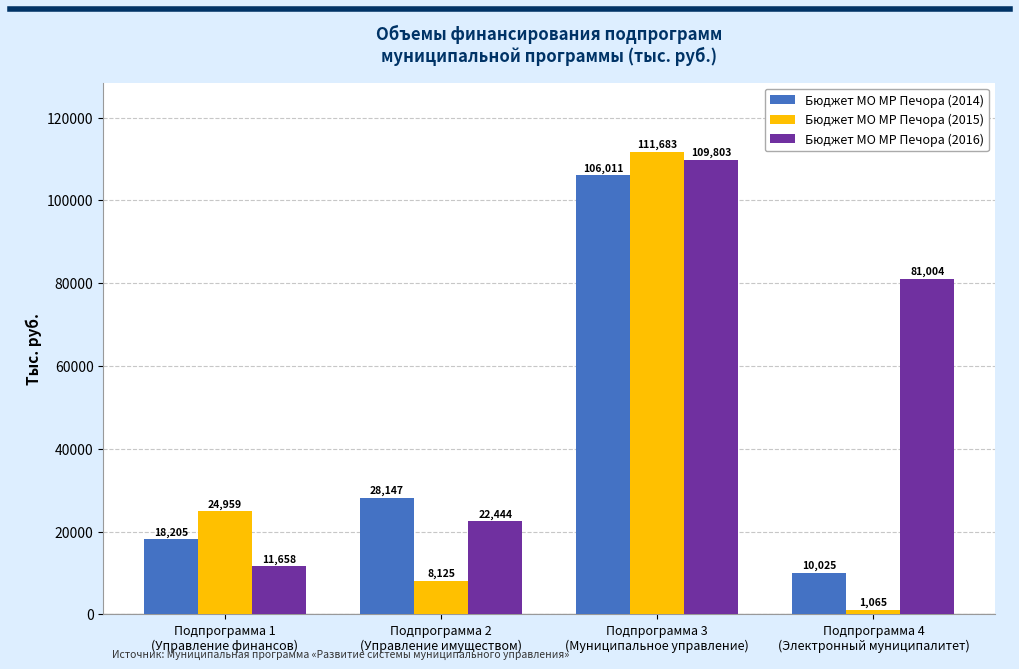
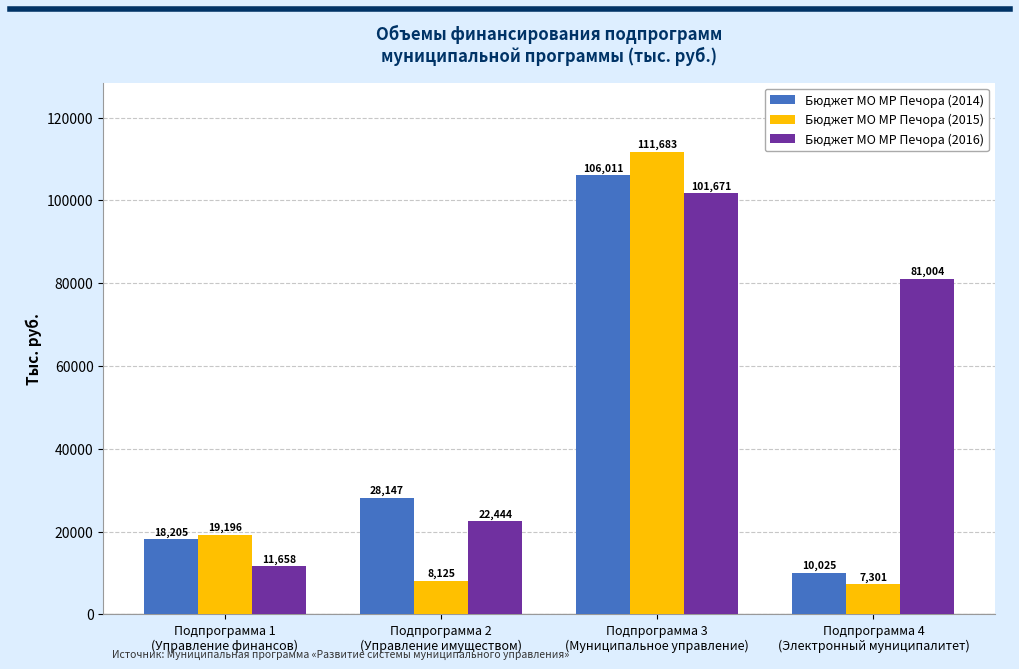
Бюджет МО МР Печора (2015), Подпрограмма 1 (Управление финансов): 24,959 -> 19,196
Бюджет МО МР Печора (2016), Подпрограмма 3 (Муниципальное управление): 109,803 -> 101,671
Бюджет МО МР Печора (2015), Подпрограмма 4 (Электронный муниципалитет): 1,065 -> 7,301
